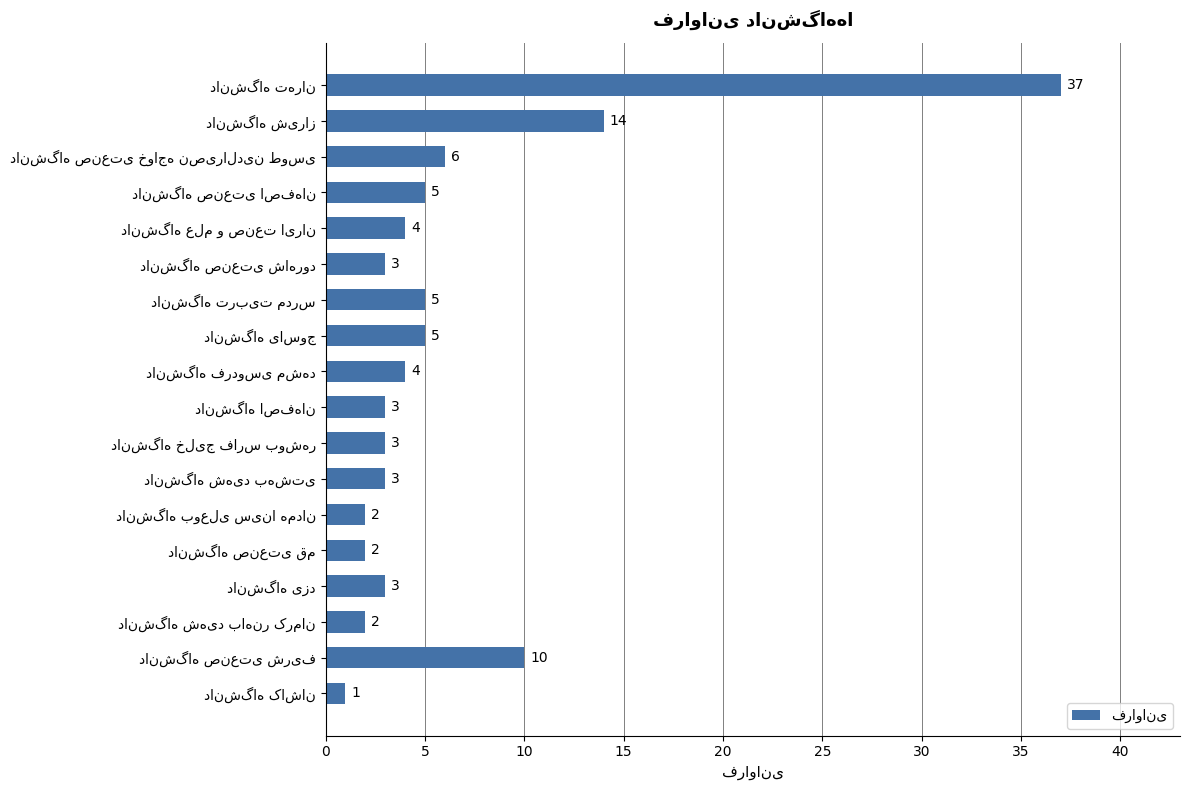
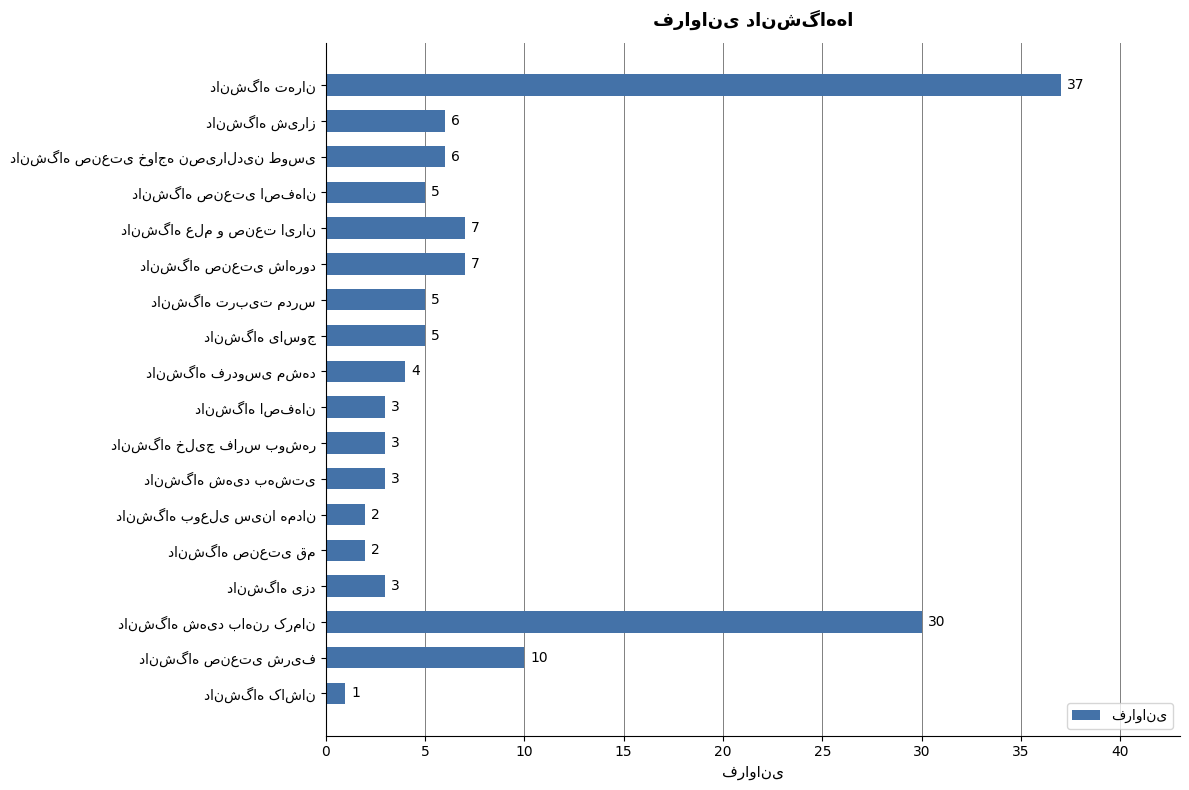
دانشگاه شیراز: 14 -> 6
دانشگاه علم و صنعت ایران: 4 -> 7
دانشگاه صنعتی شاهرود: 3 -> 7
دانشگاه شهید باهنر کرمان: 2 -> 30
